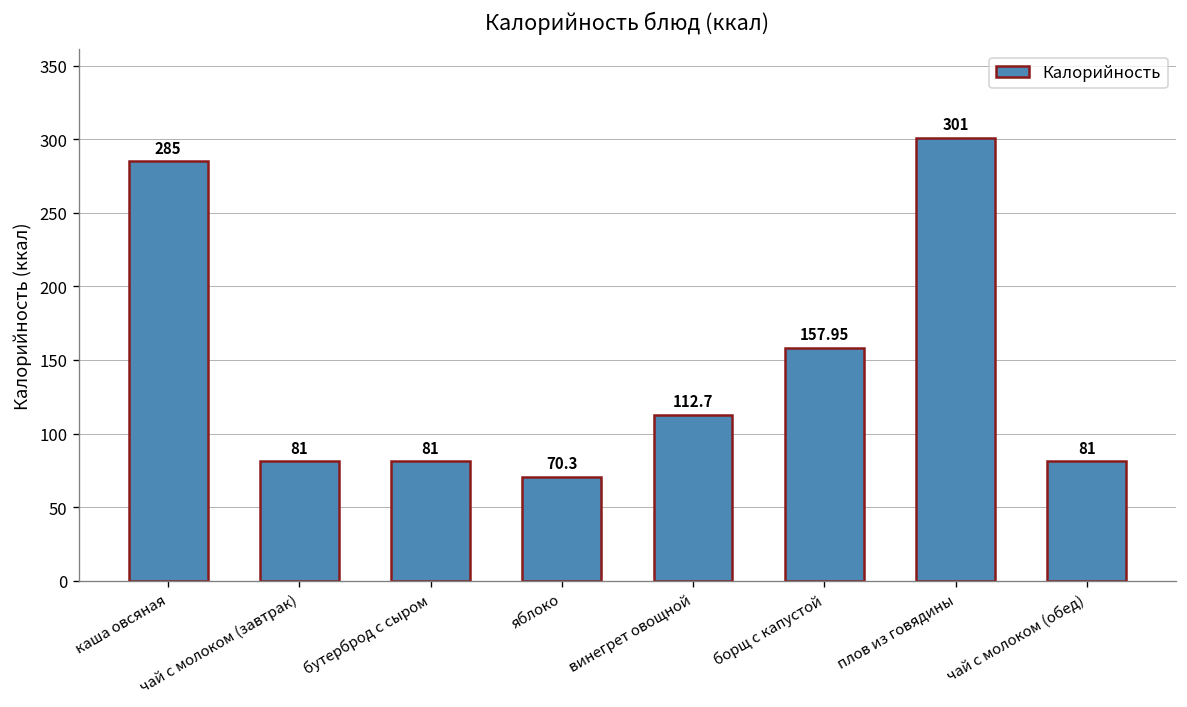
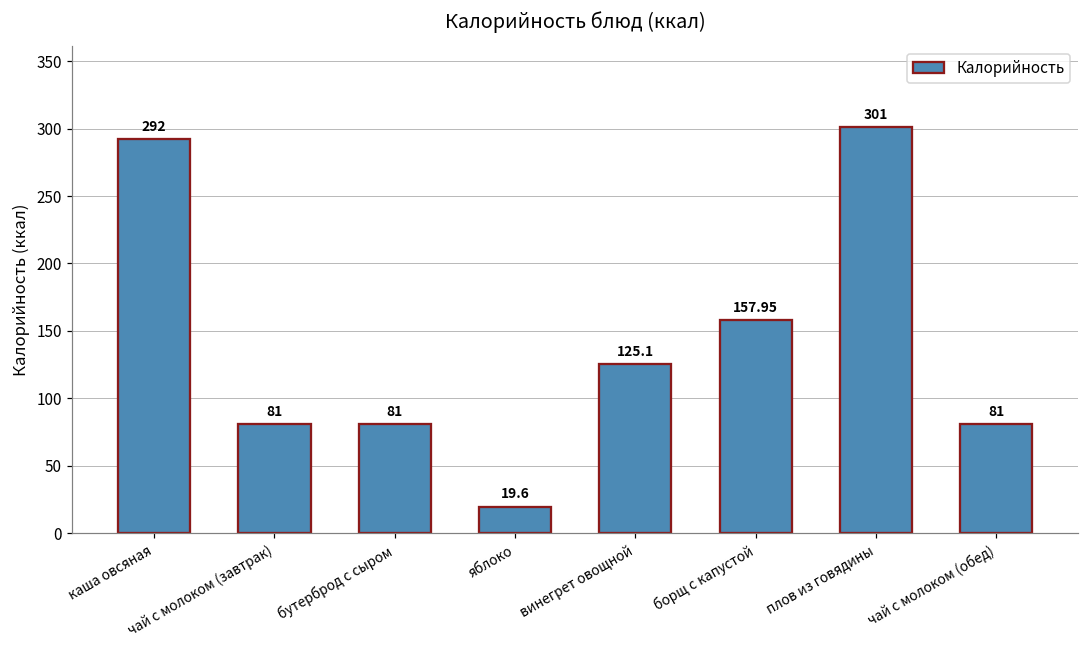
каша овсяная: 285 -> 292
яблоко: 70.3 -> 19.6
винегрет овощной: 112.7 -> 125.1
